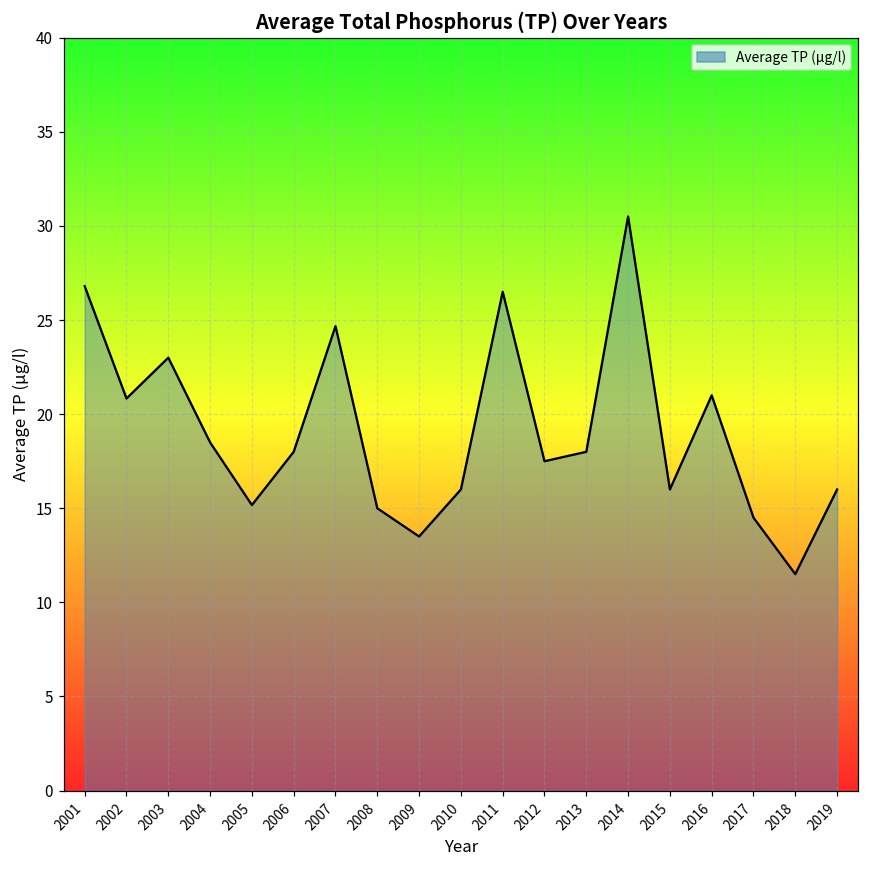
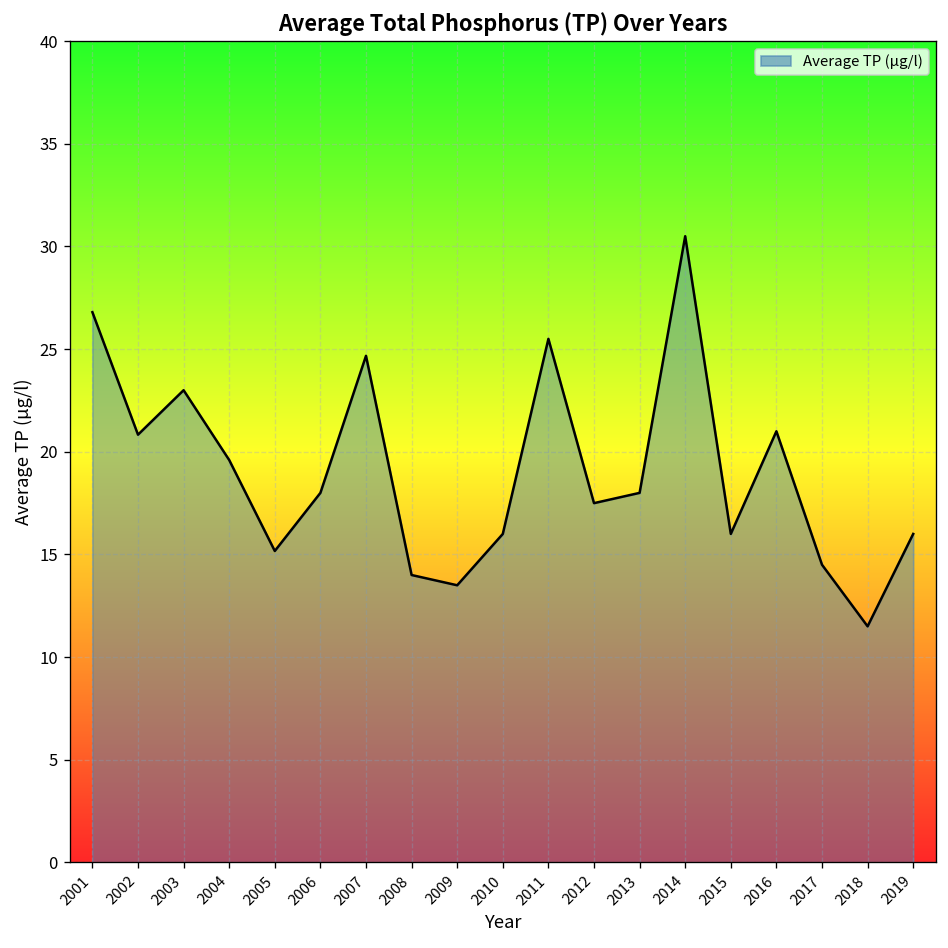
2004: 18.5 -> 19.6
2008: 15 -> 14
2011: 26.5 -> 25.5
